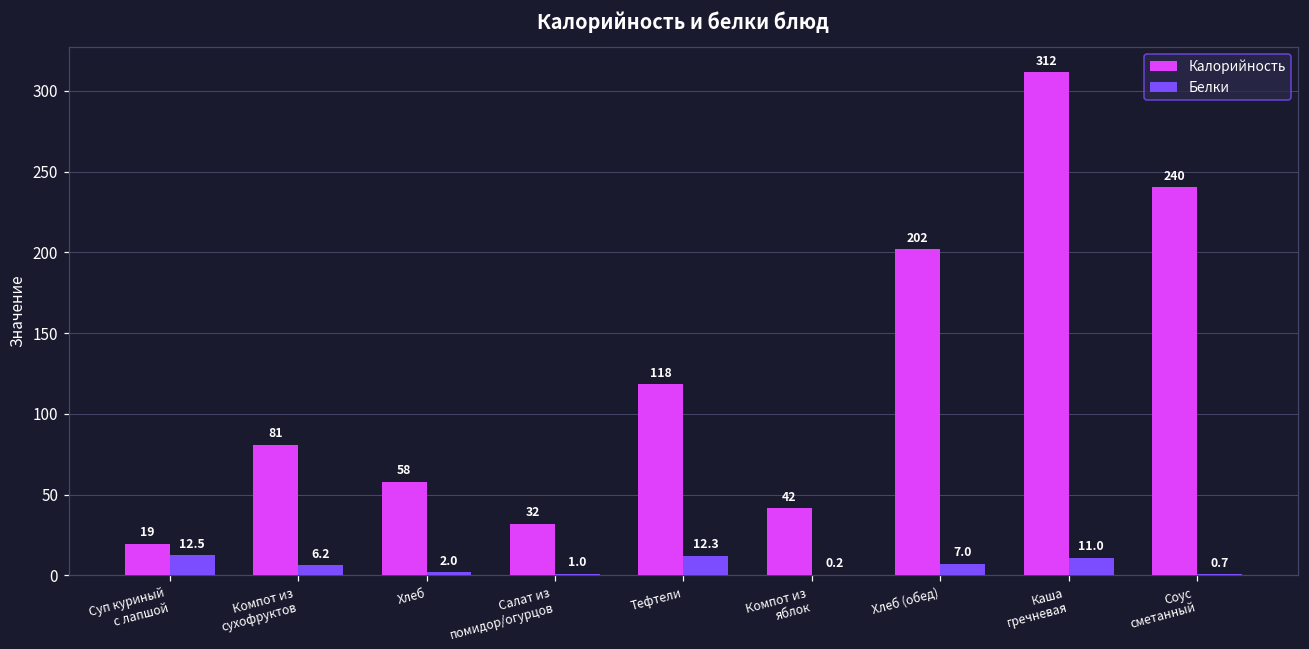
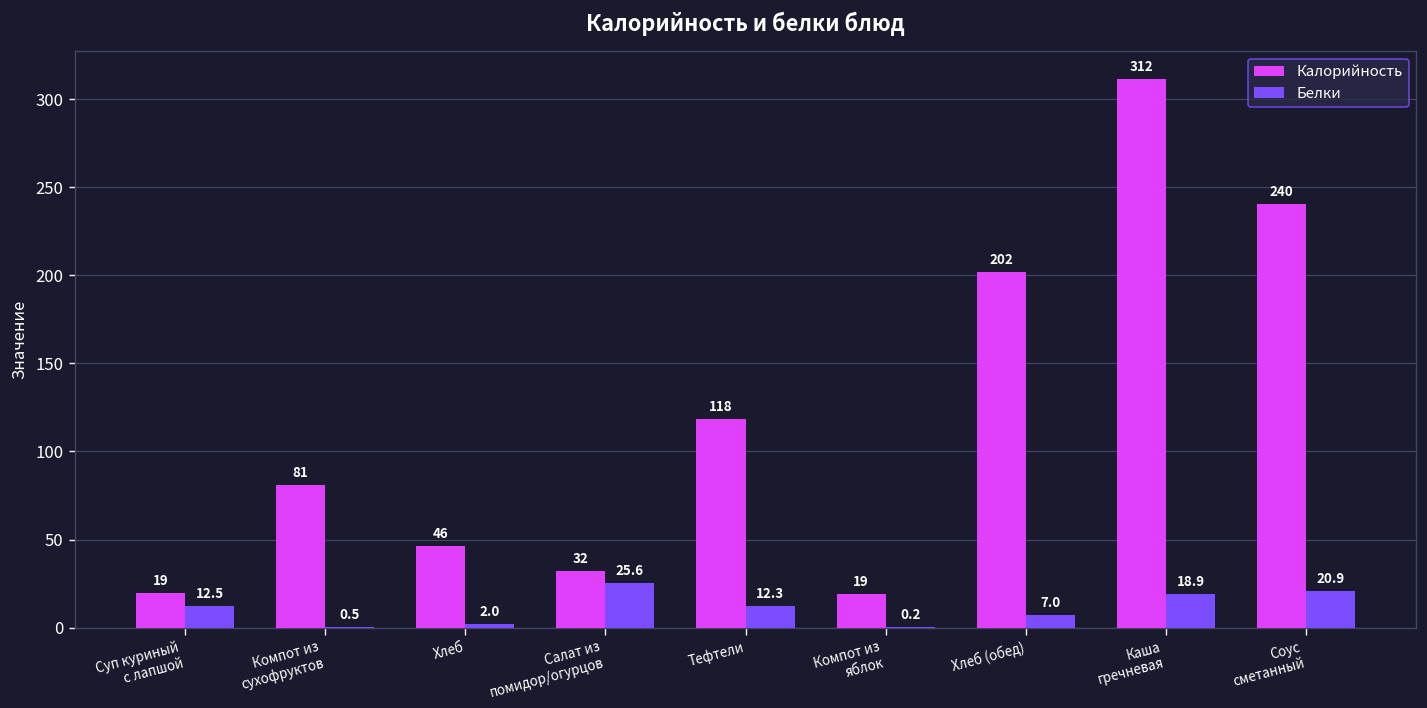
Белки, Компот из сухофруктов: 6.2 -> 0.5
Калорийность, Хлеб: 58 -> 46
Белки, Салат из помидор/огурцов: 1.0 -> 25.6
Калорийность, Компот из яблок: 42 -> 19
Белки, Каша гречневая: 11.0 -> 18.9
Белки, Соус сметанный: 0.7 -> 20.9
